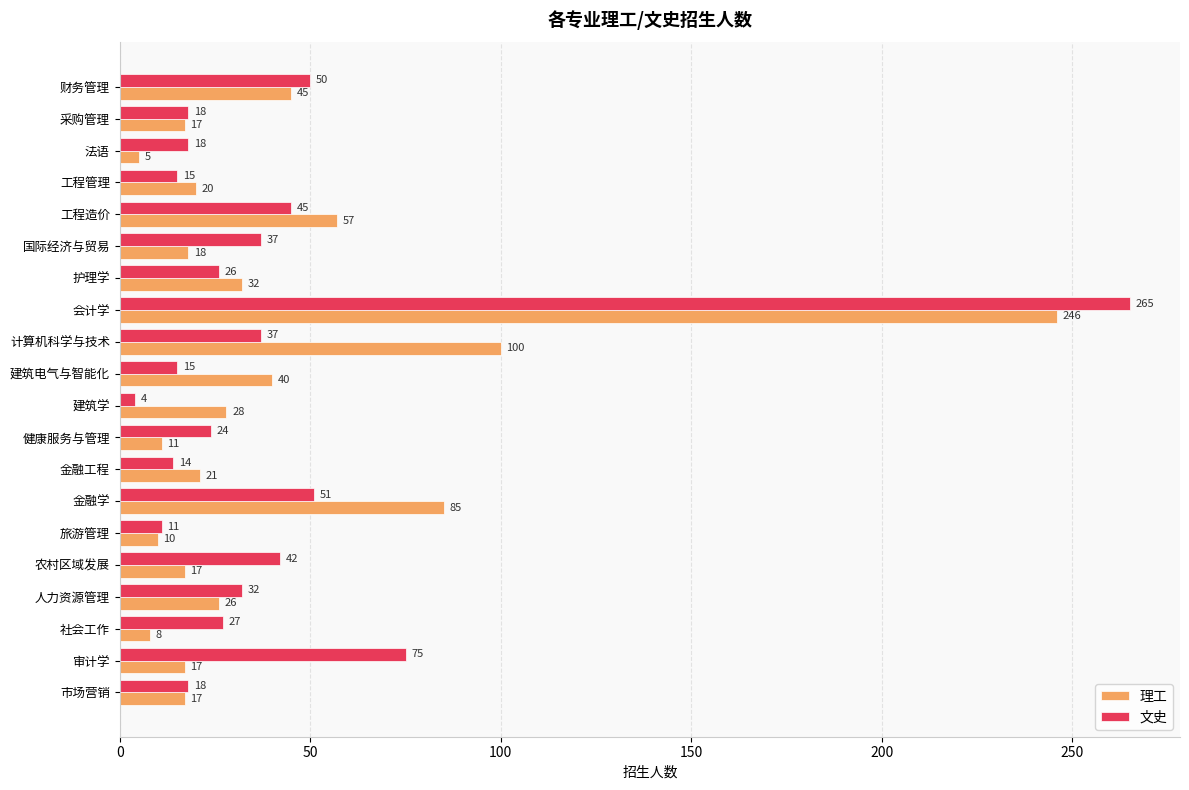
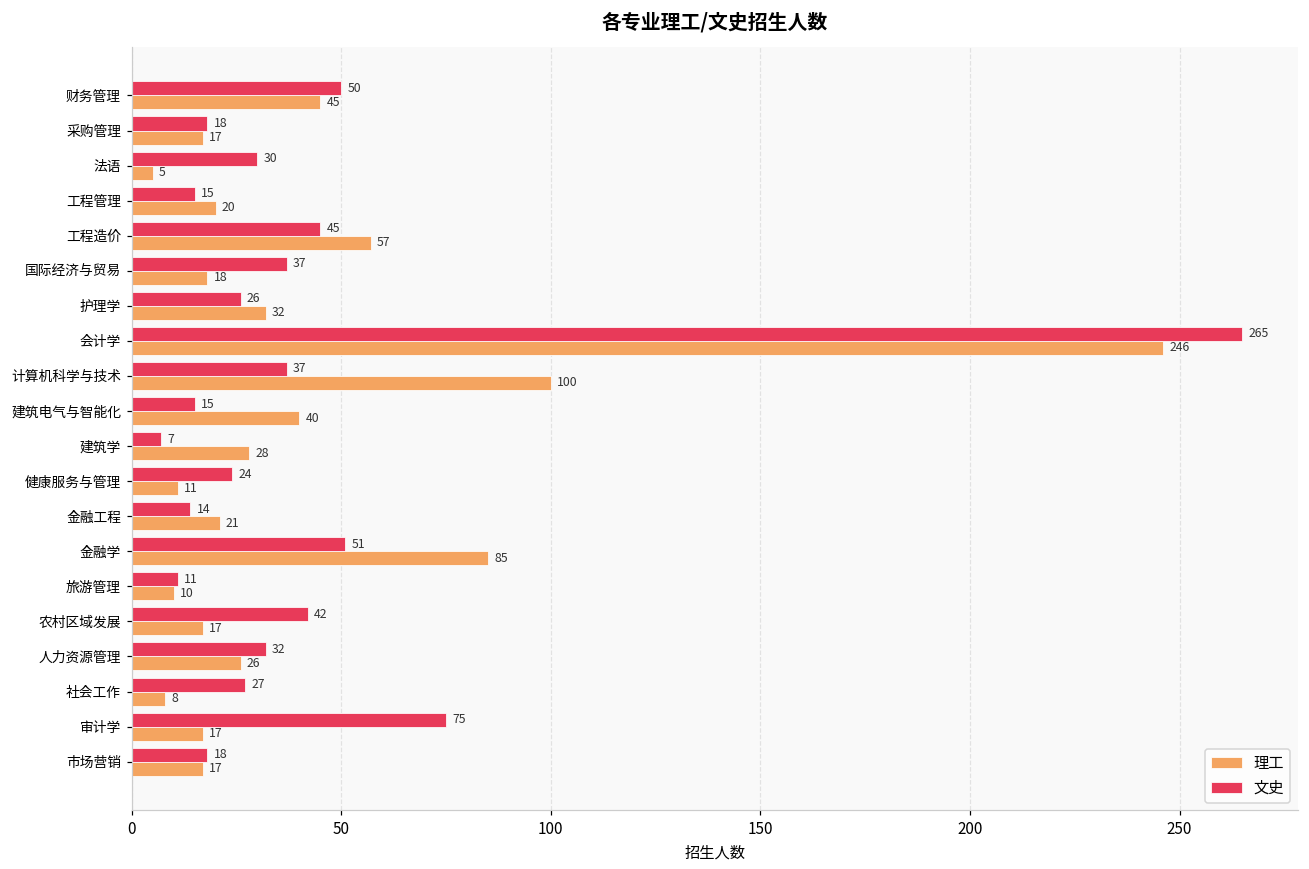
文史, 法语: 18 -> 30
文史, 建筑学: 4 -> 7
